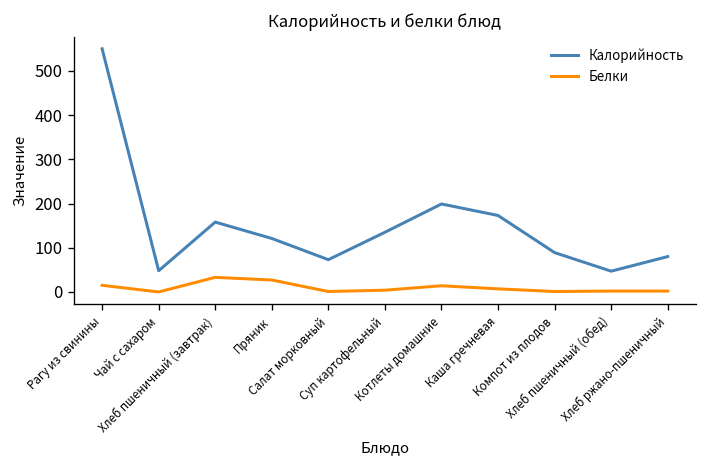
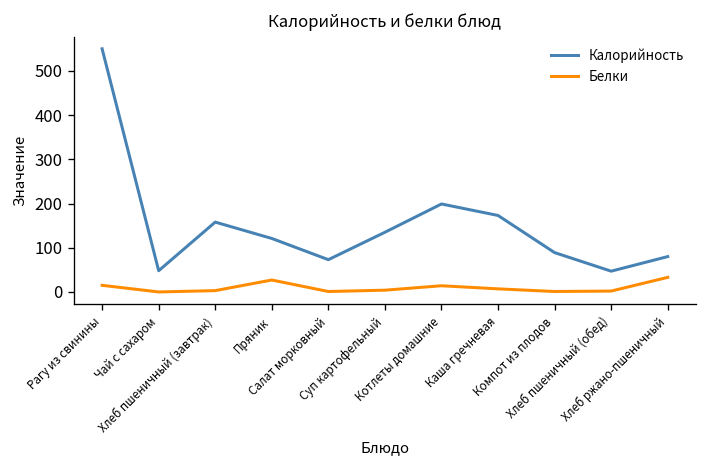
Белки, Хлеб пшеничный (завтрак): 30 -> 0
Белки, Хлеб ржано-пшеничный: 0 -> 30
